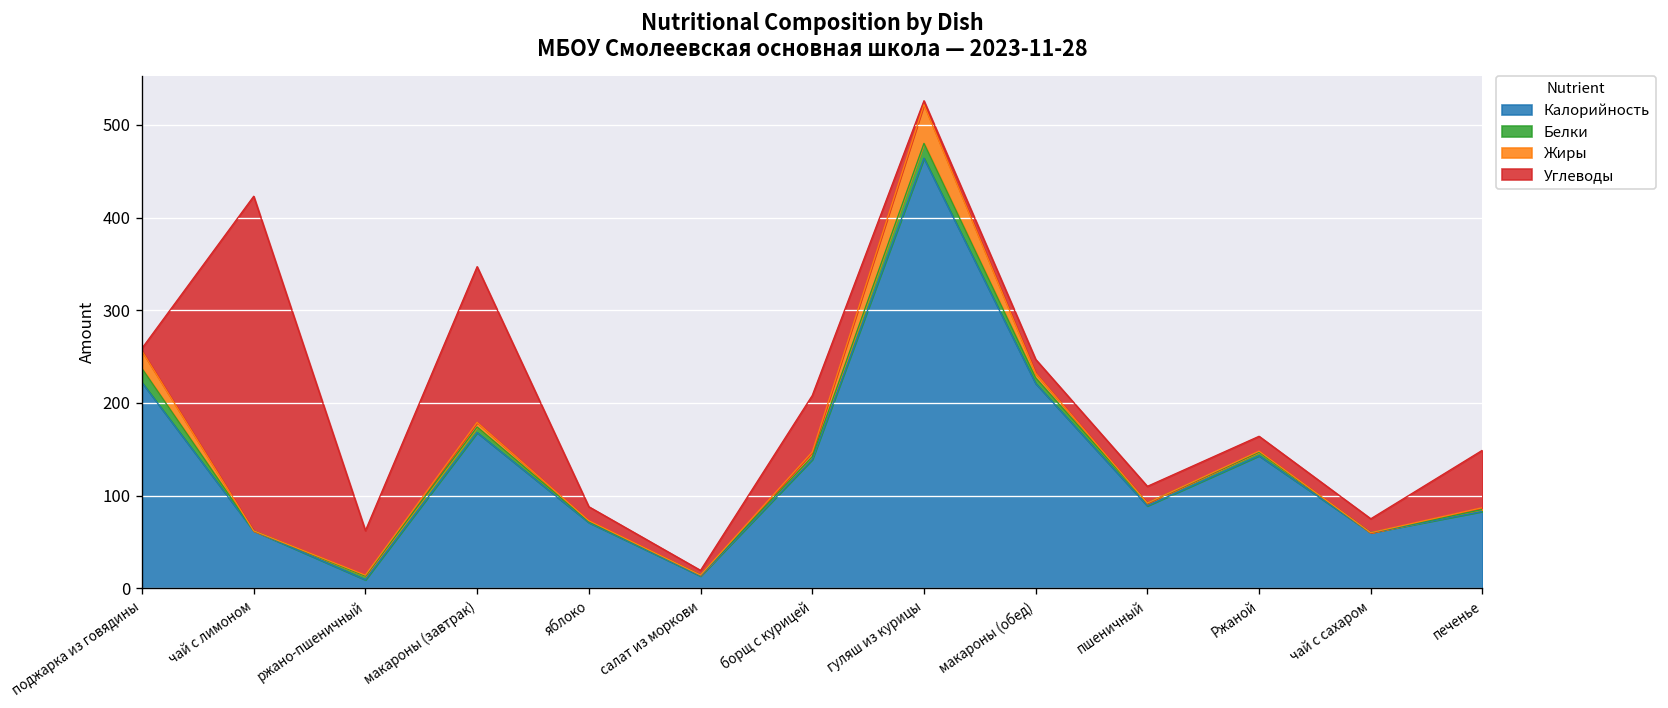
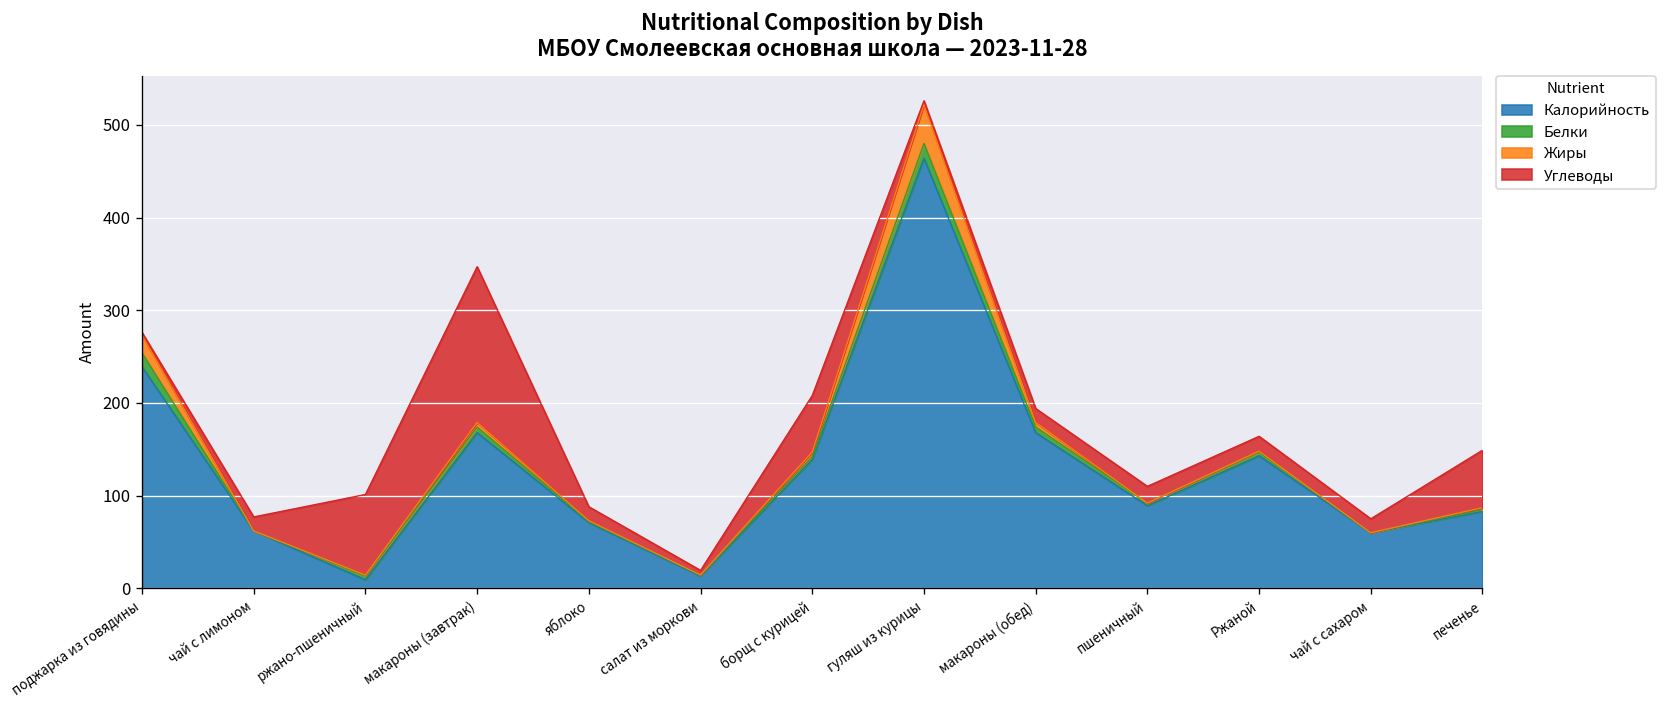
Калорийность, поджарка из говядины: 220 -> 240
Углеводы, чай с лимоном: 360 -> 20
Углеводы, ржано-пшеничный: 50 -> 90
Калорийность, макароны (обед): 220 -> 170
